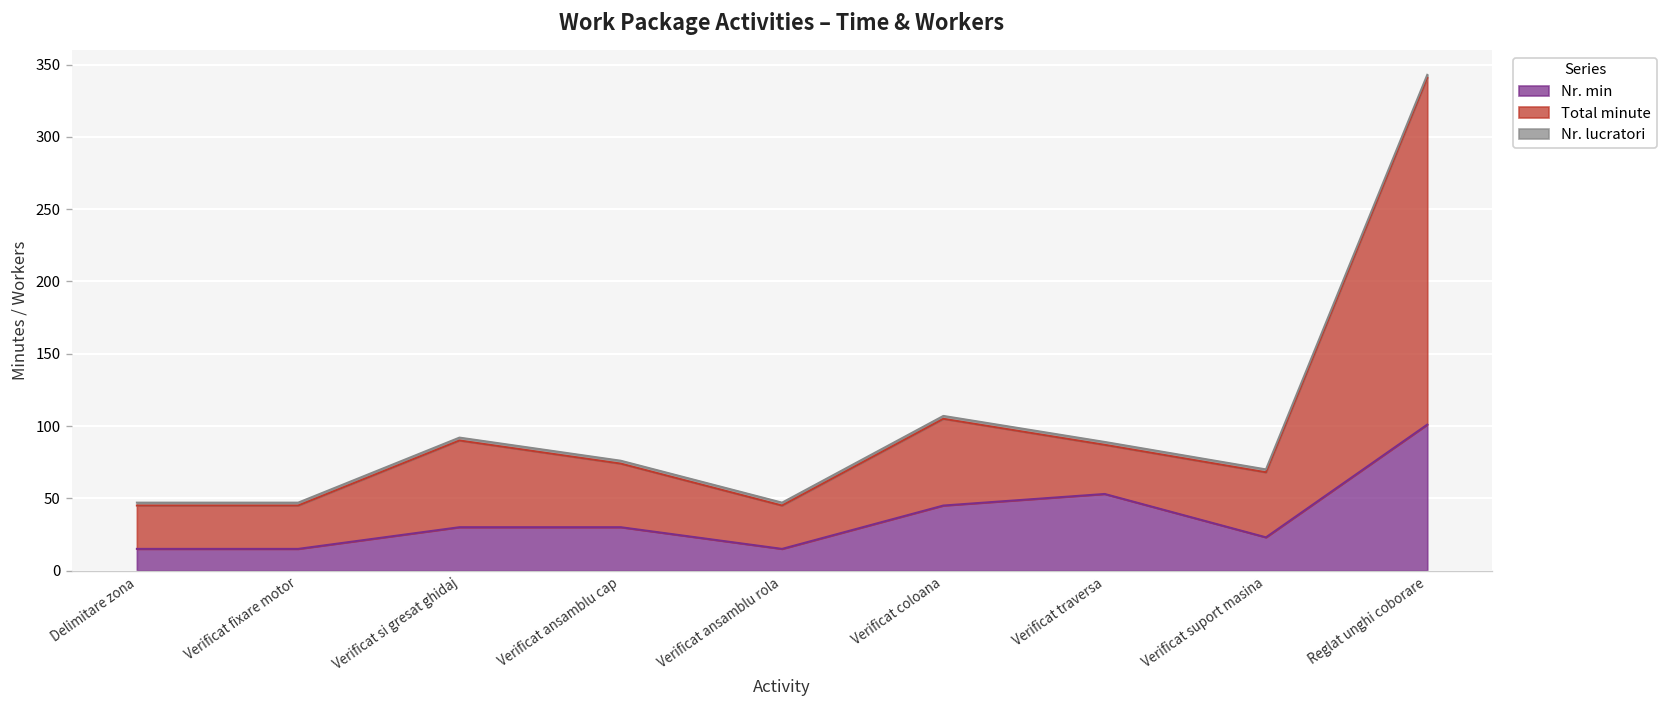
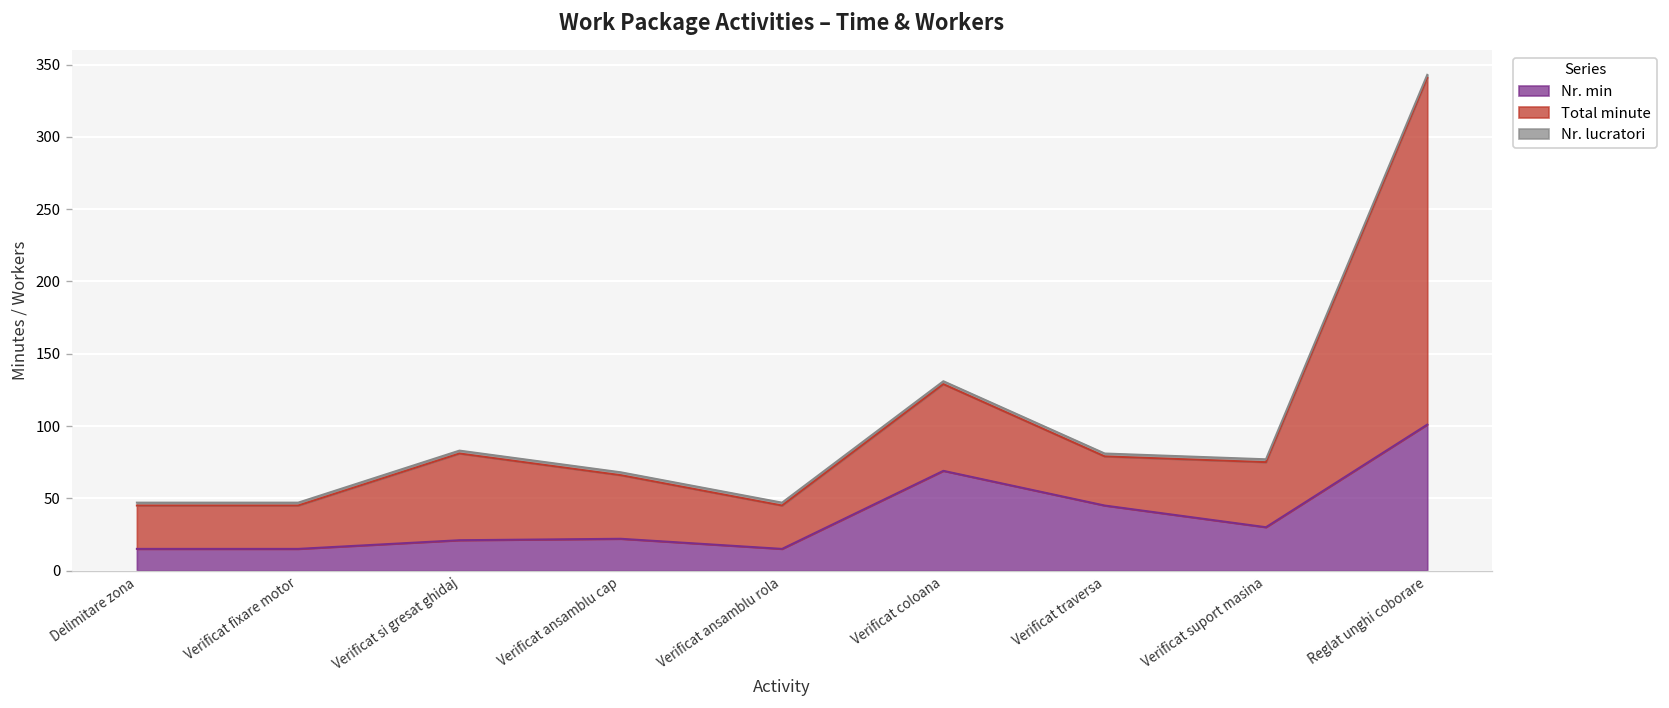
Nr. min, Verificat si gresat ghidaj: 30 -> 21
Nr. min, Verificat ansamblu cap: 30 -> 22
Nr. min, Verificat coloana: 45 -> 69
Nr. min, Verificat traversa: 53 -> 45
Nr. min, Verificat suport masina: 23 -> 30
